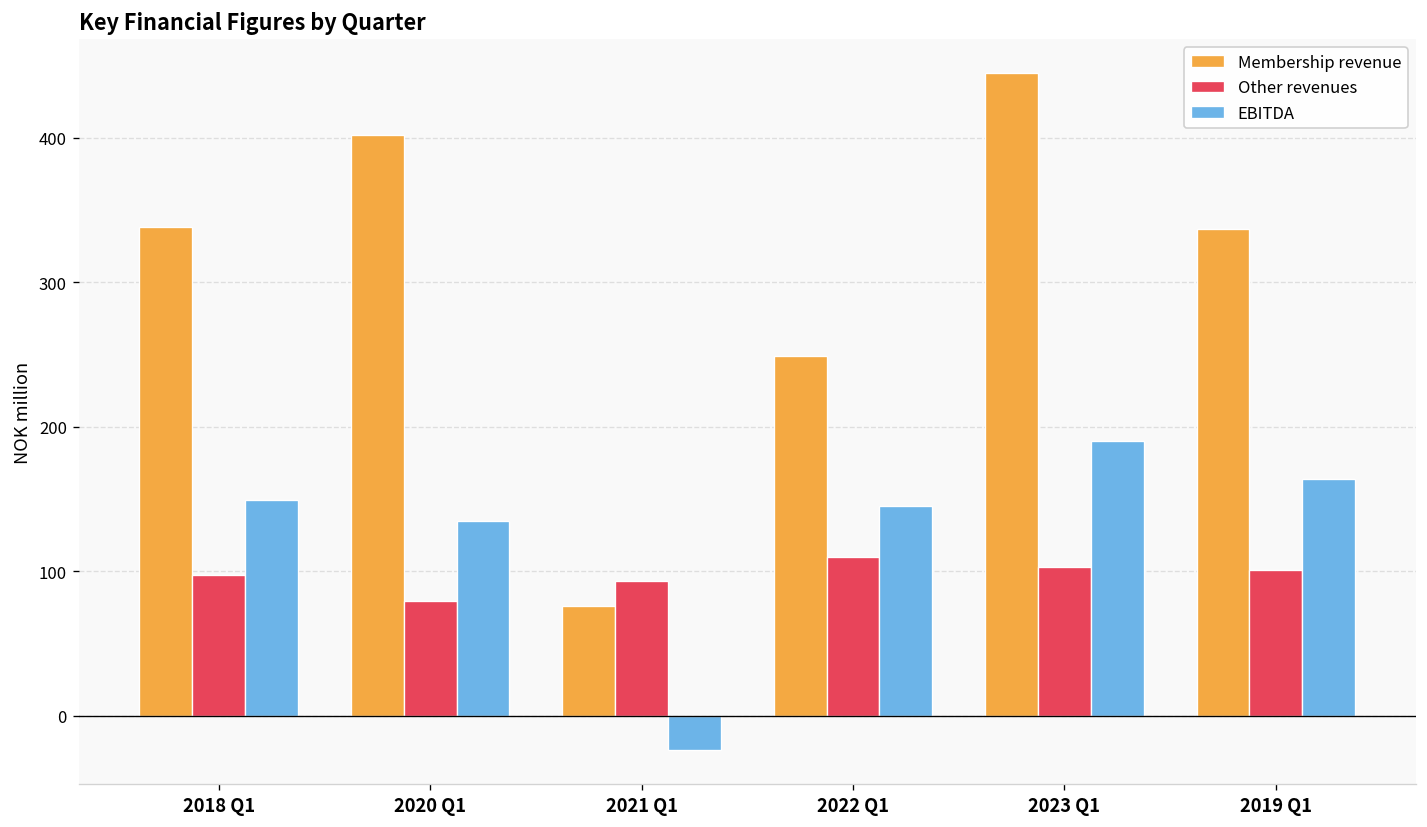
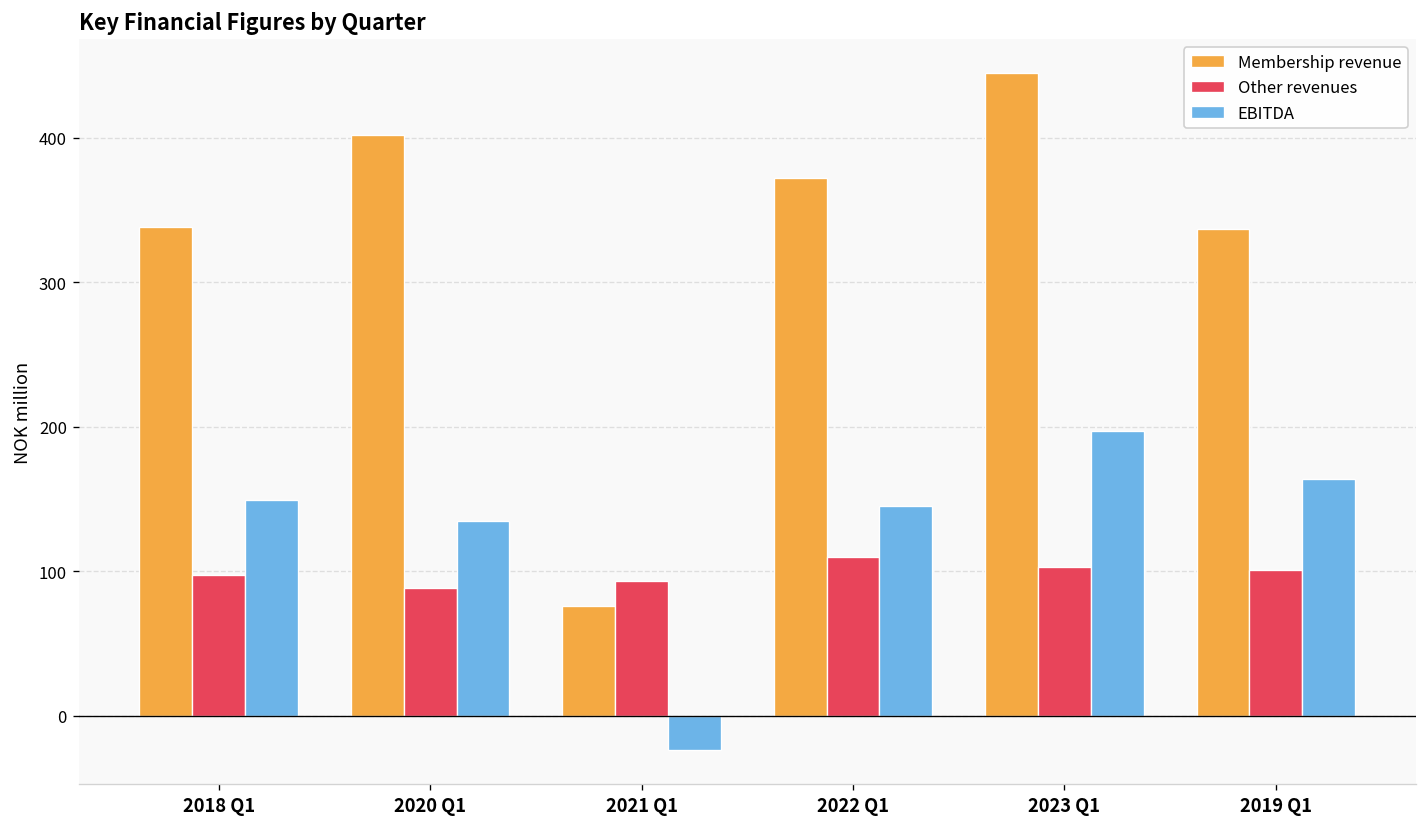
Other revenues, 2020 Q1: 79 -> 88
Membership revenue, 2022 Q1: 249 -> 372
EBITDA, 2023 Q1: 190 -> 197
